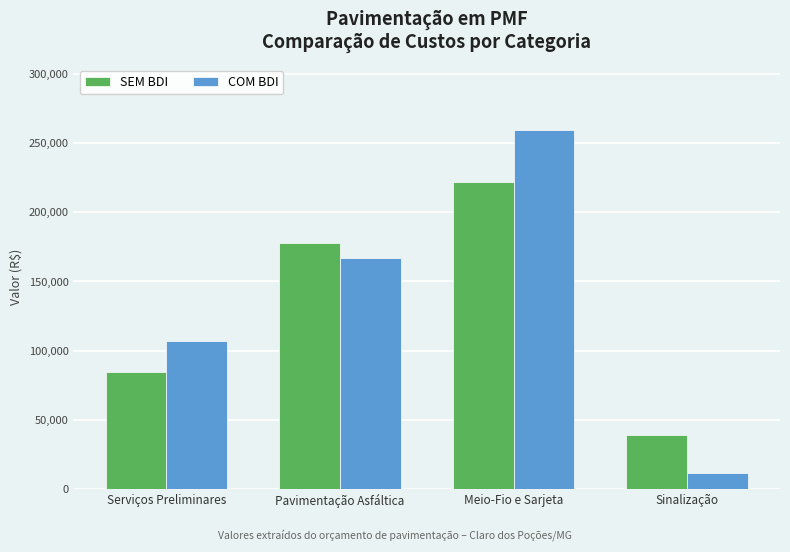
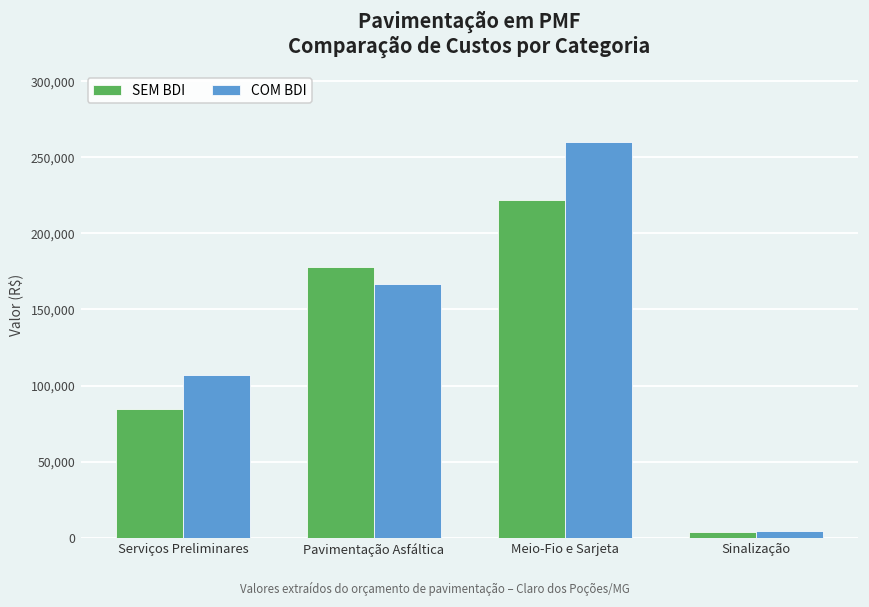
SEM BDI, Sinalização: 39,000 -> 4,000
COM BDI, Sinalização: 12,000 -> 5,000
